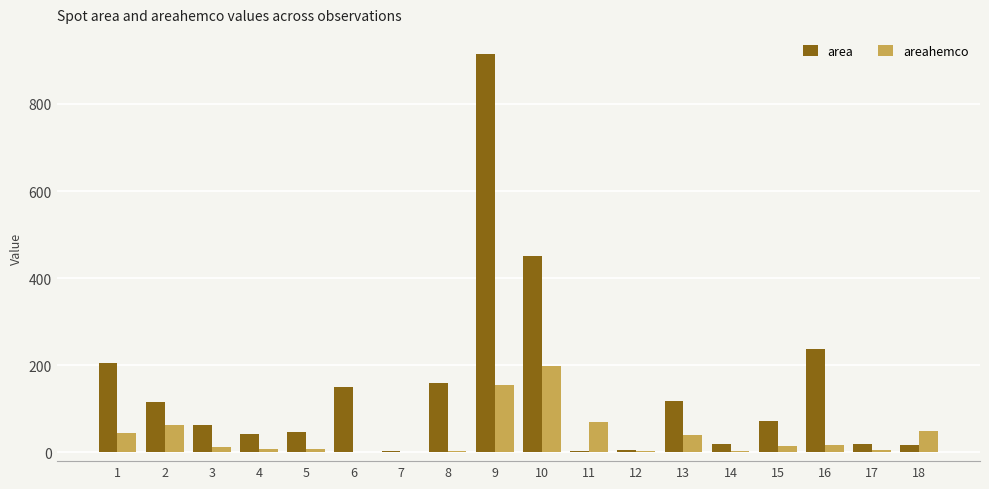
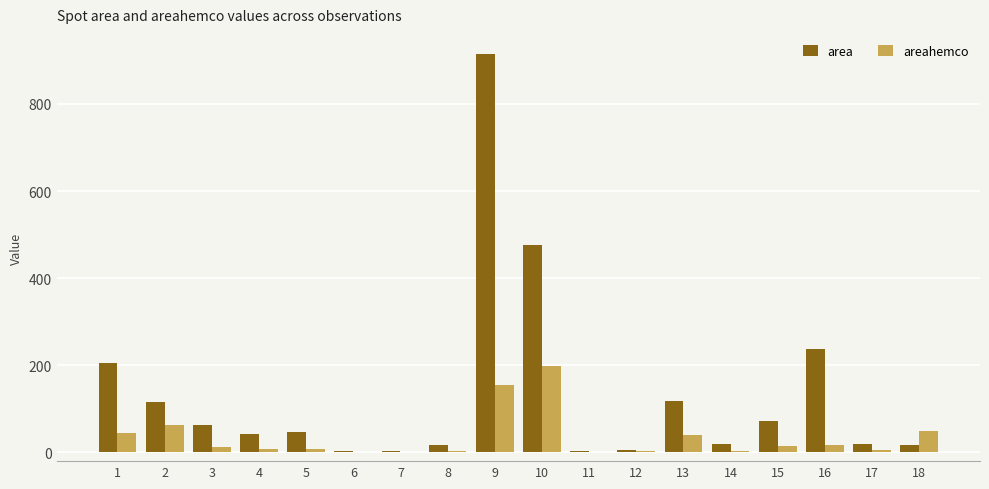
area, 6: 150 -> 0
area, 8: 160 -> 20
area, 10: 450 -> 480
areahemco, 11: 70 -> 0
